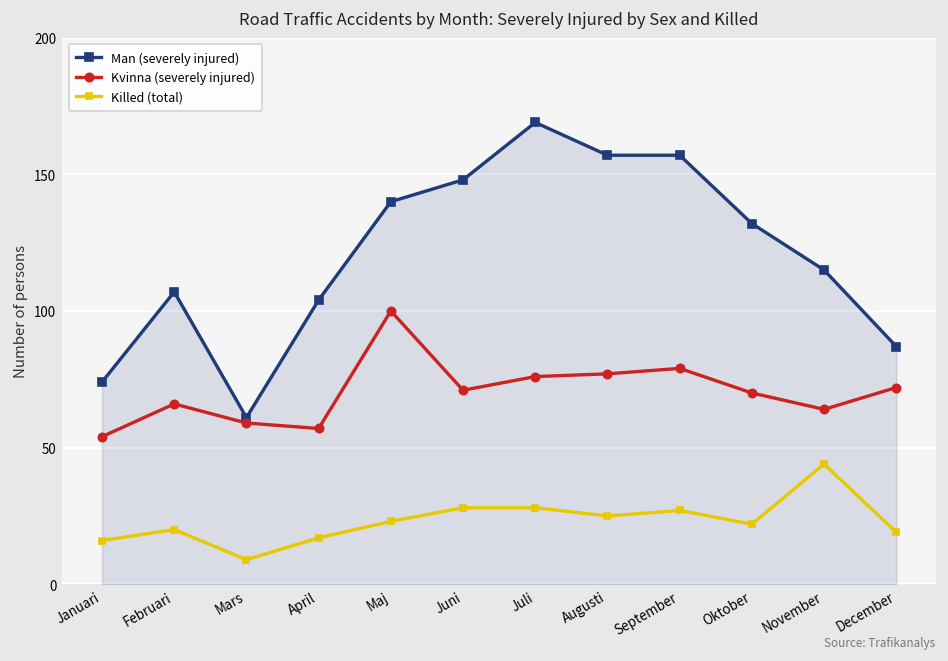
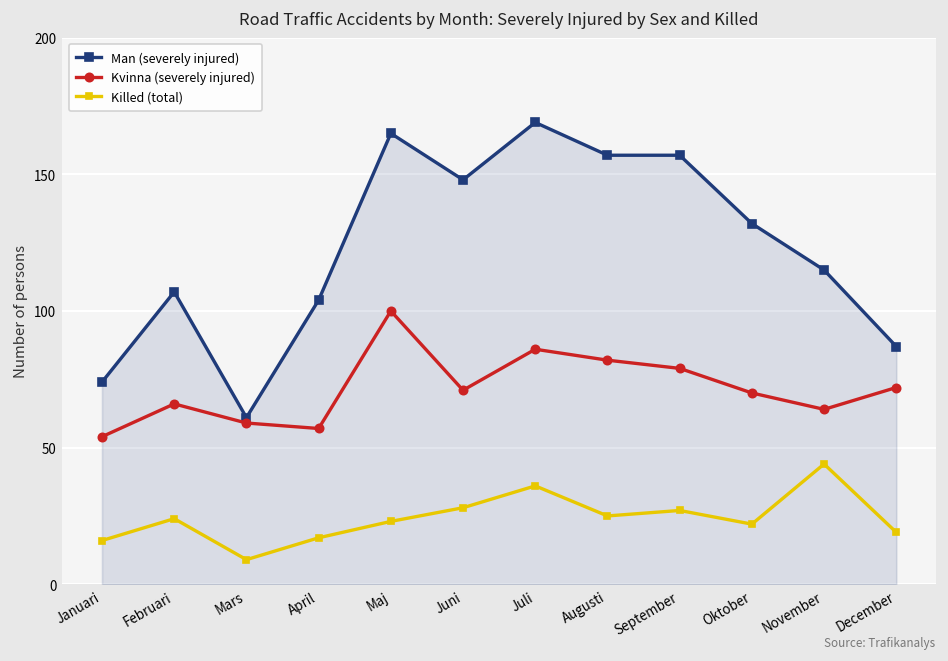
Killed (total), Februari: 20 -> 24
Man (severely injured), Maj: 140 -> 165
Kvinna (severely injured), Juli: 76 -> 86
Killed (total), Juli: 28 -> 36
Kvinna (severely injured), Augusti: 77 -> 82
